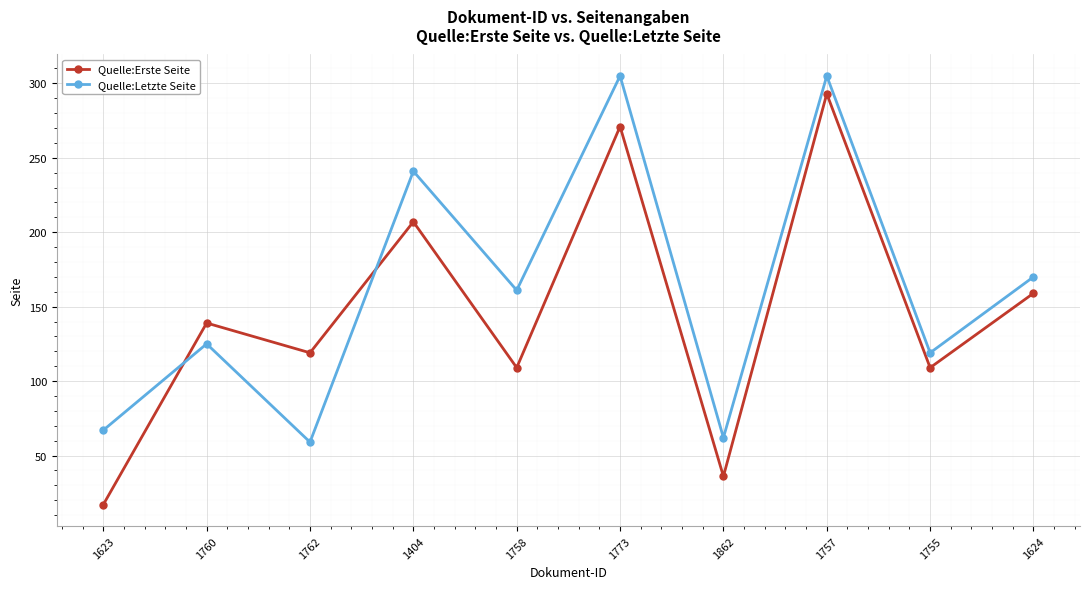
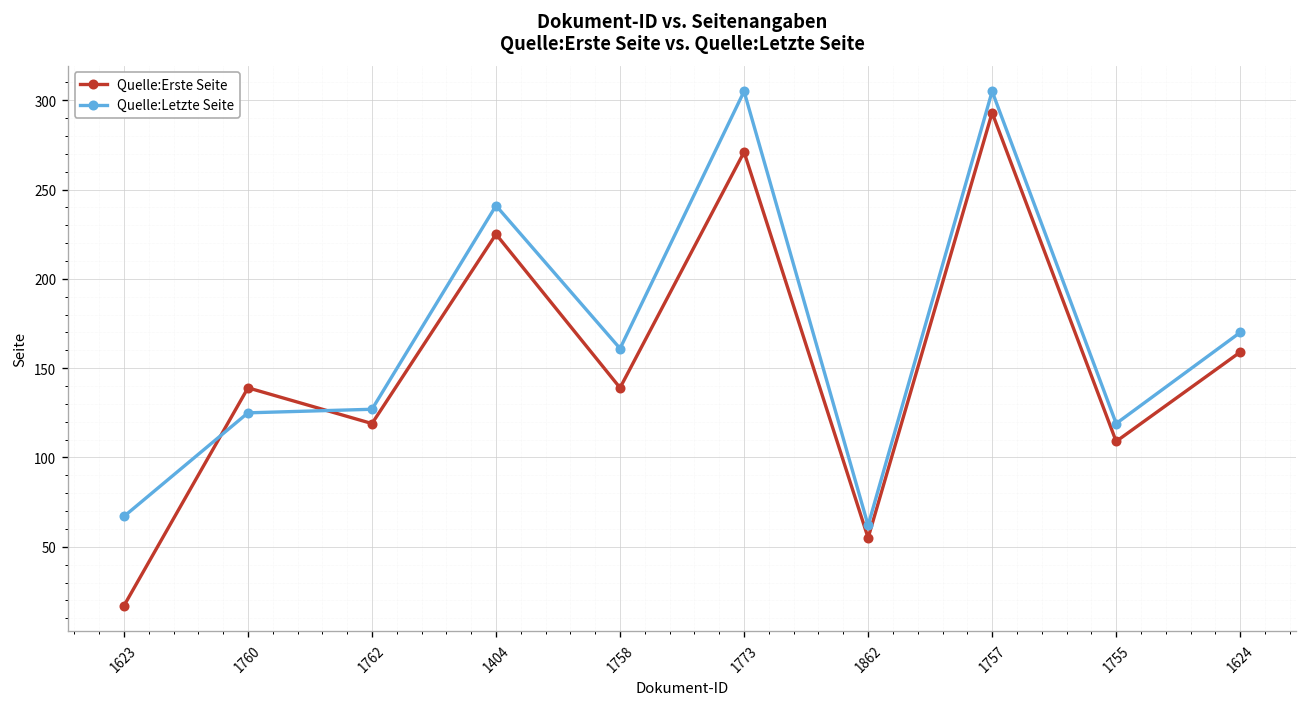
Quelle:Letzte Seite, 1762: 59 -> 127
Quelle:Erste Seite, 1404: 207 -> 225
Quelle:Erste Seite, 1758: 109 -> 139
Quelle:Erste Seite, 1862: 36 -> 55
